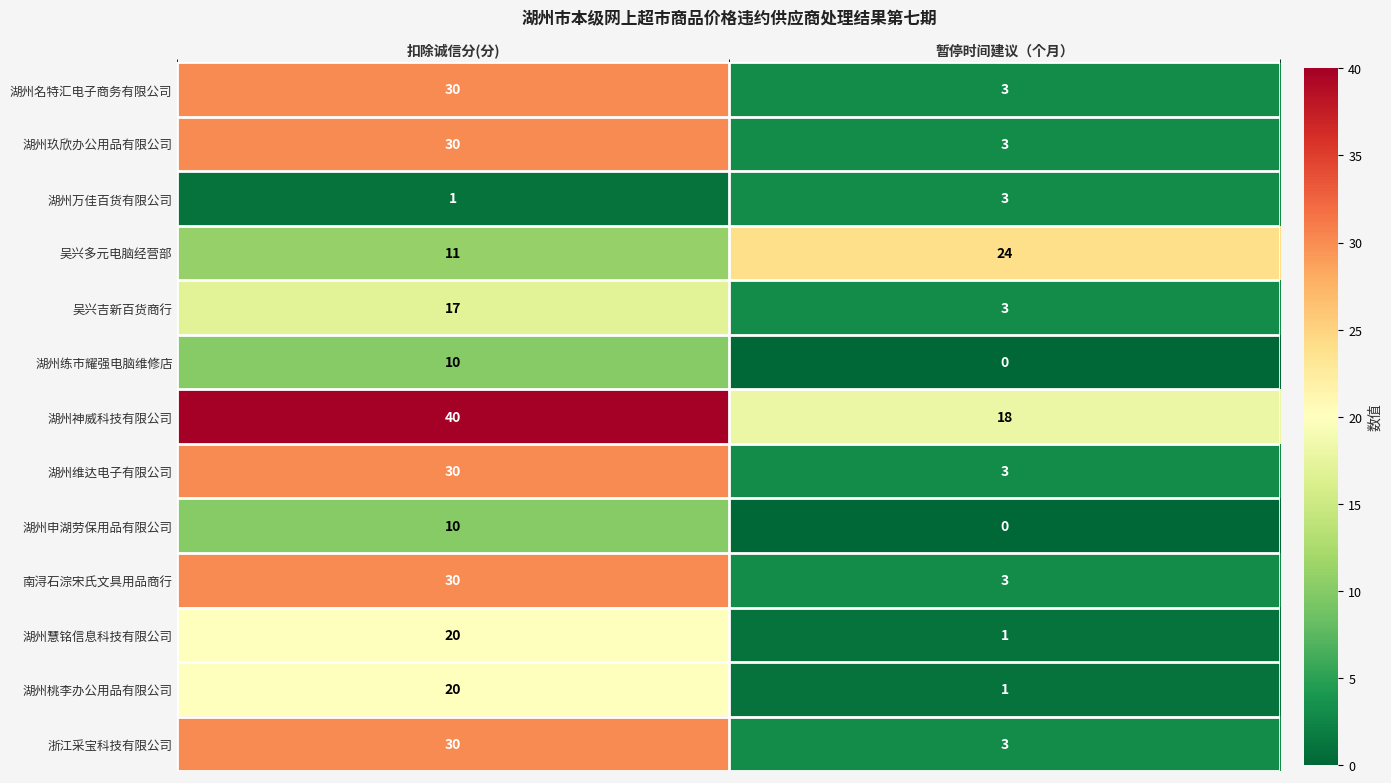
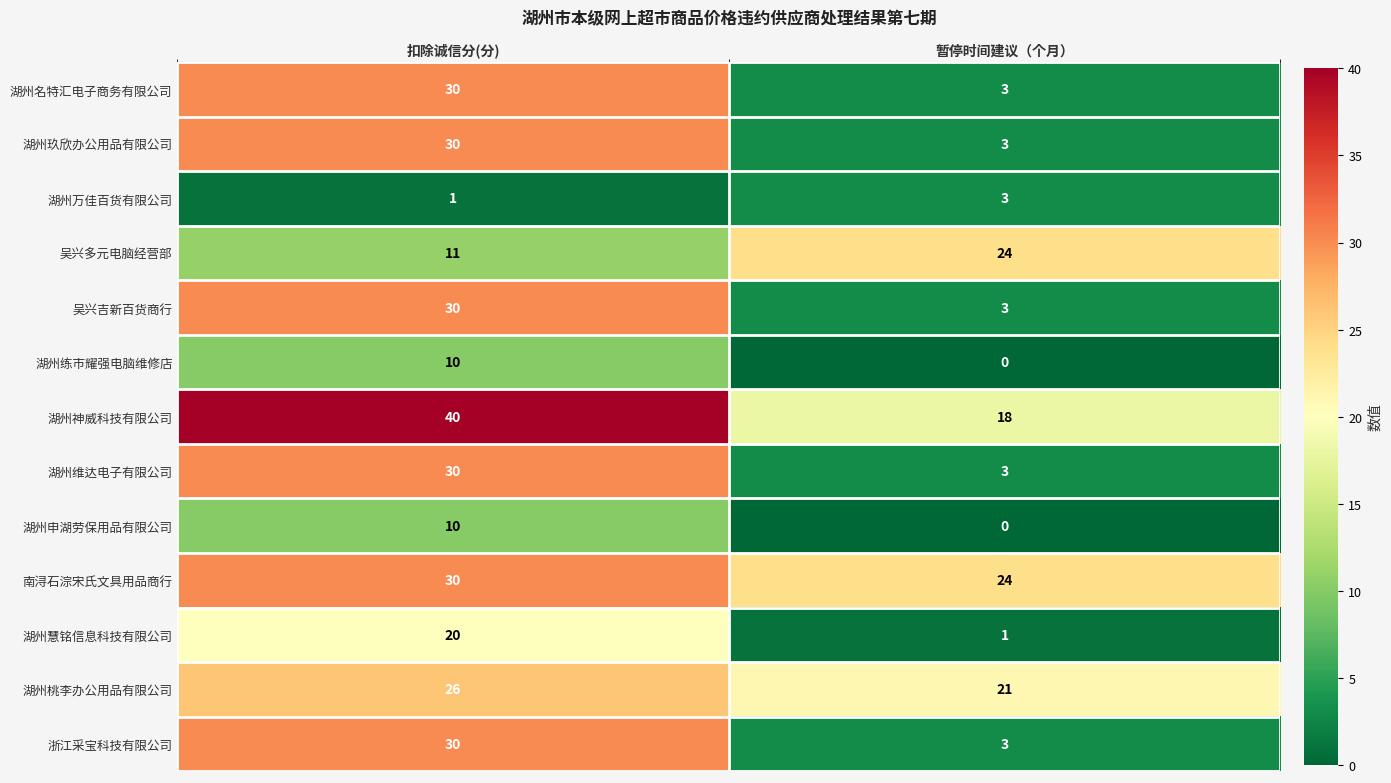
吴兴吉新百货商行, 扣除诚信分(分): 17 -> 30
南浔石淙宋氏文具用品商行, 暂停时间建议（个月）: 3 -> 24
湖州桃李办公用品有限公司, 扣除诚信分(分): 20 -> 26
湖州桃李办公用品有限公司, 暂停时间建议（个月）: 1 -> 21
